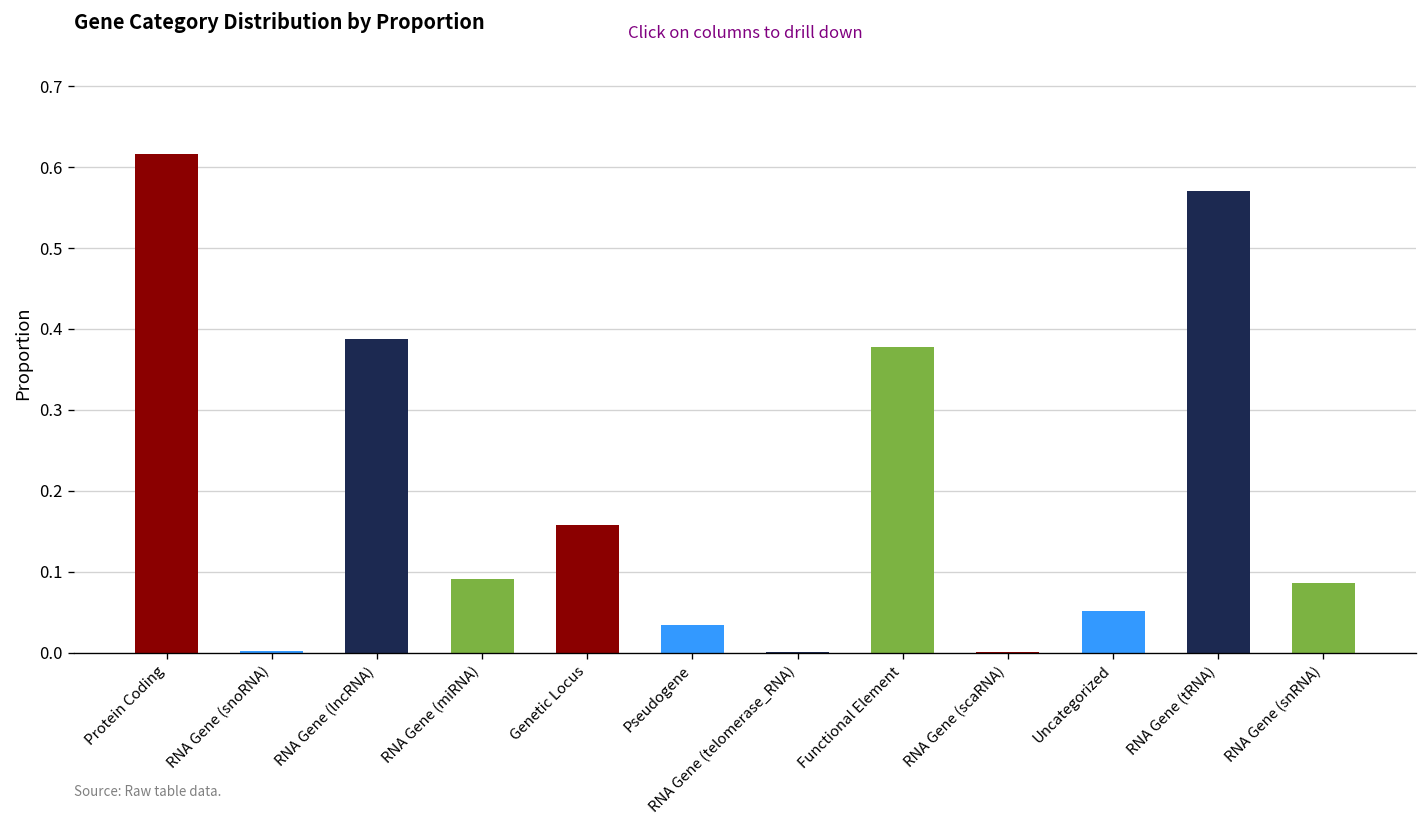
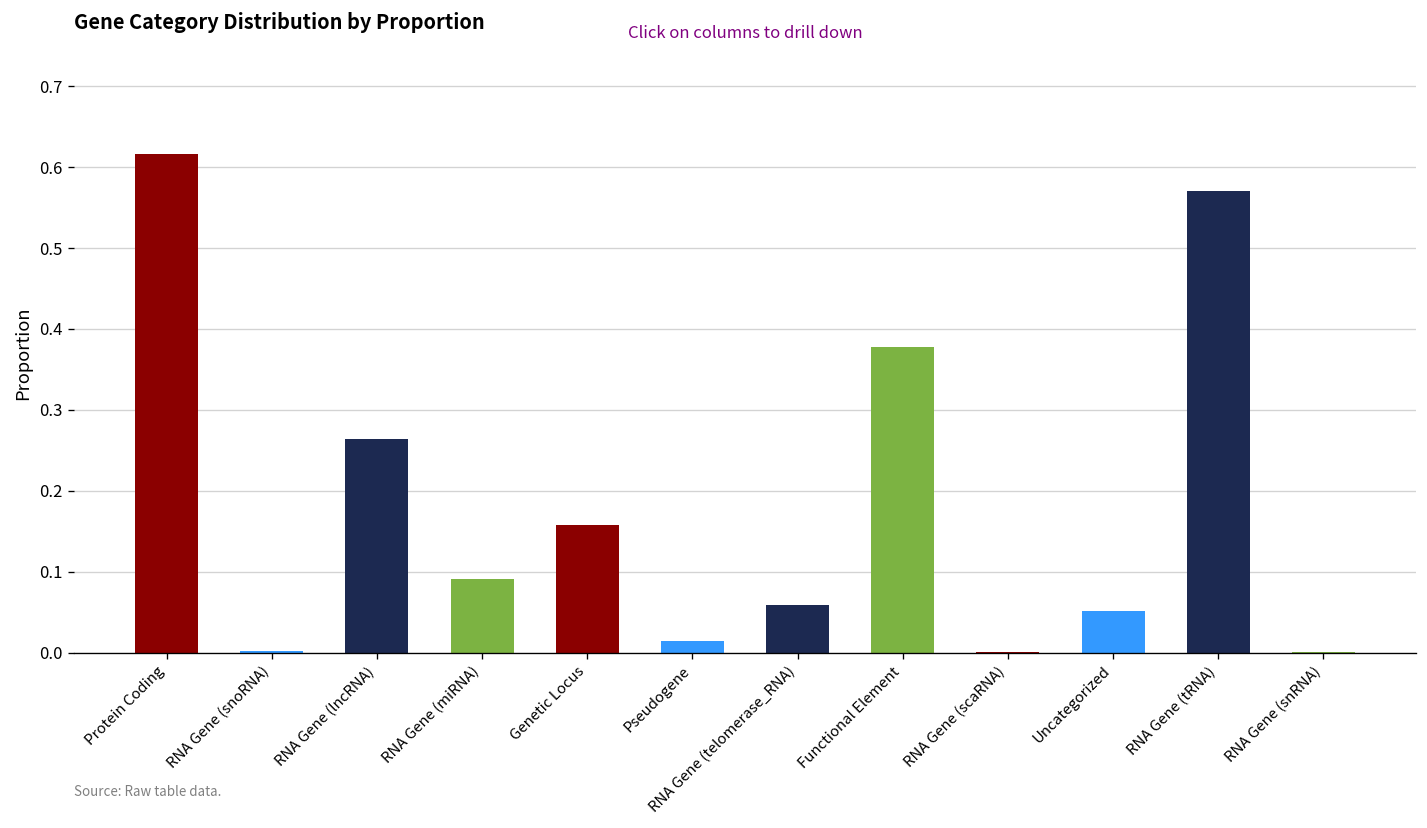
RNA Gene (lncRNA): 0.39 -> 0.26
Pseudogene: 0.03 -> 0.01
RNA Gene (telomerase_RNA): 0.00 -> 0.06
RNA Gene (snRNA): 0.09 -> 0.00
